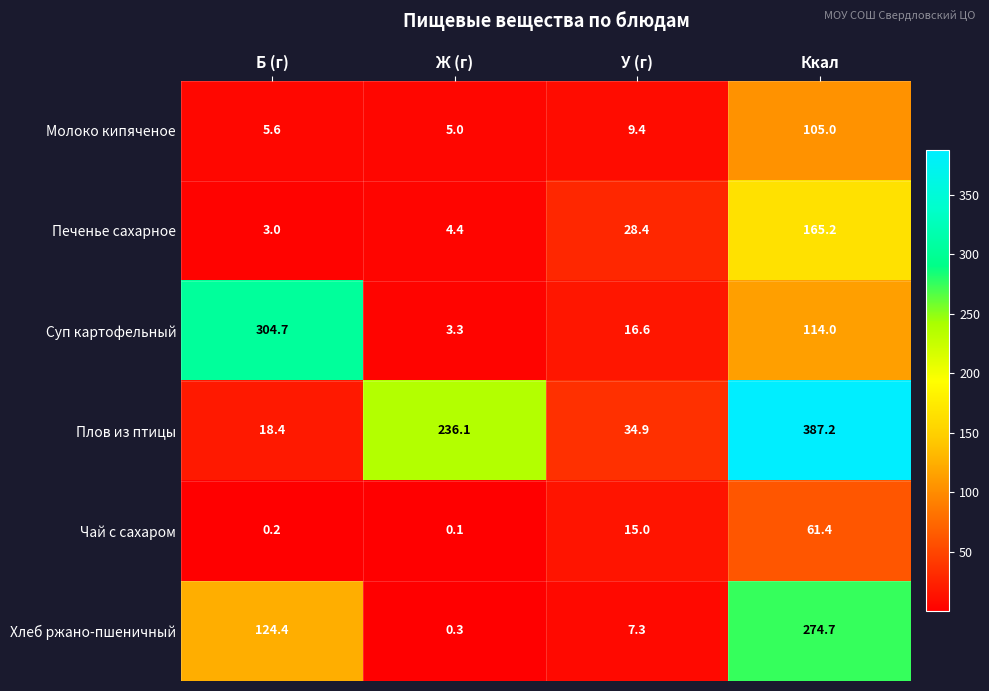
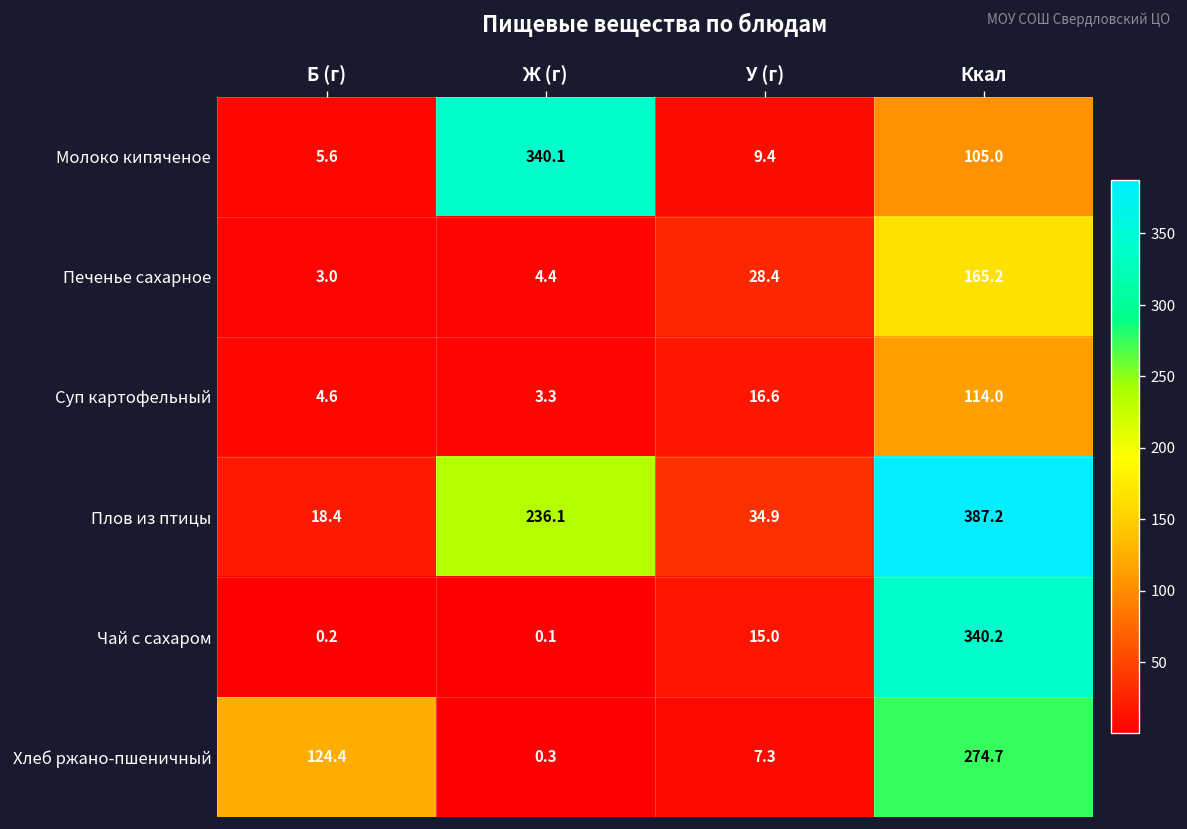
Молоко кипяченое, Ж (г): 5.0 -> 340.1
Суп картофельный, Б (г): 304.7 -> 4.6
Чай с сахаром, Ккал: 61.4 -> 340.2
